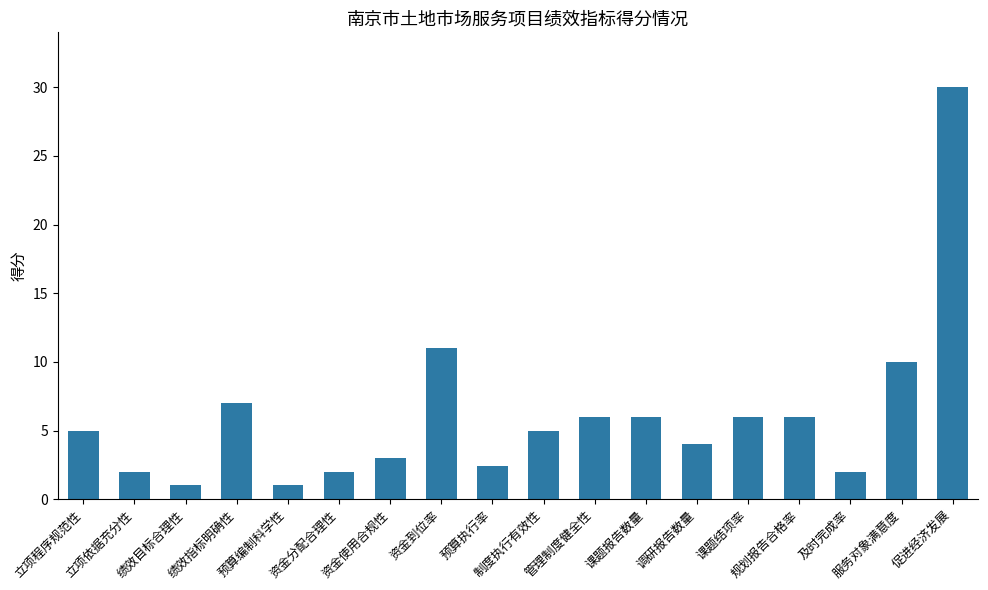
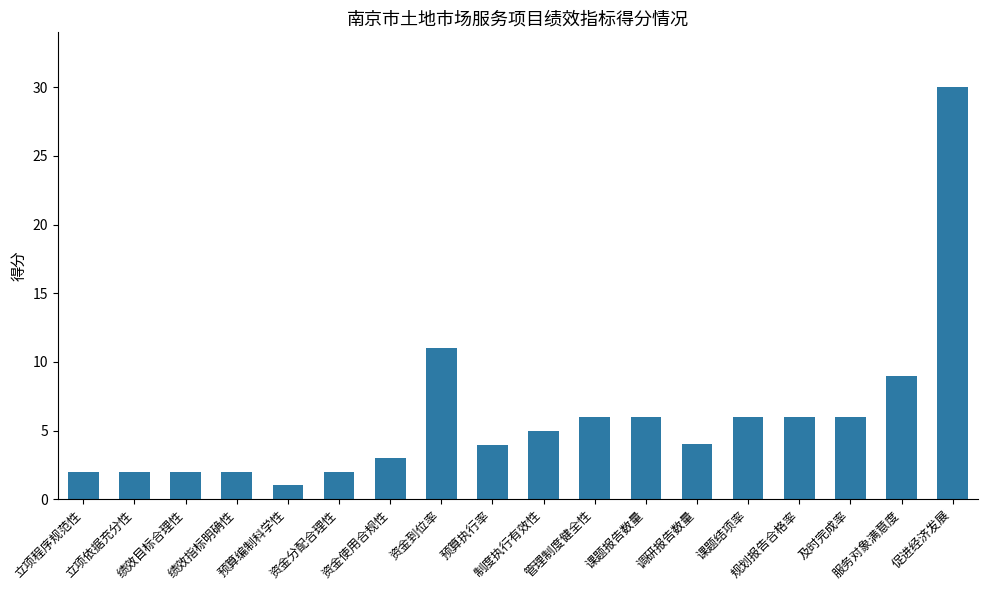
立项程序规范性: 5 -> 2
绩效目标合理性: 1 -> 2
绩效指标明确性: 7 -> 2
预算执行率: 2.4 -> 3.9
及时完成率: 2 -> 6
服务对象满意度: 10 -> 9
